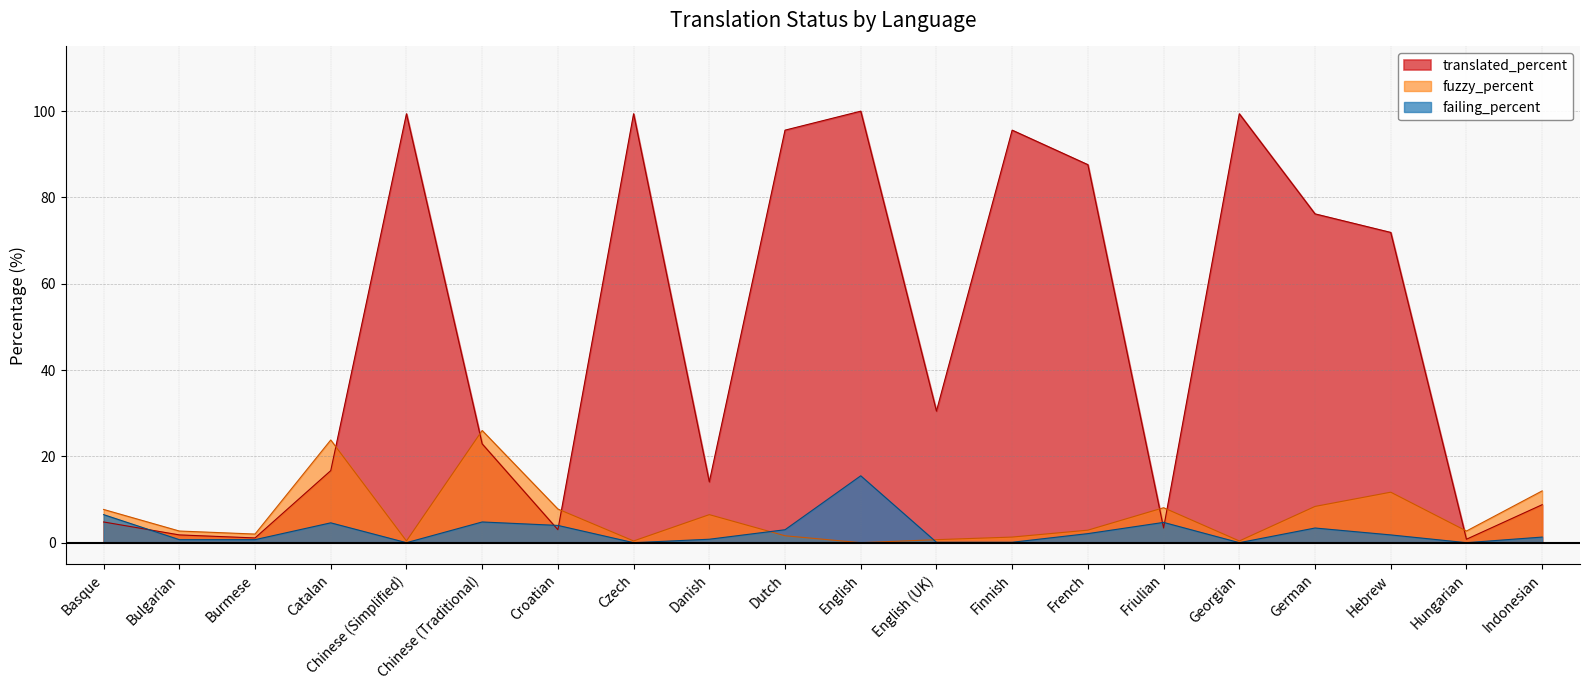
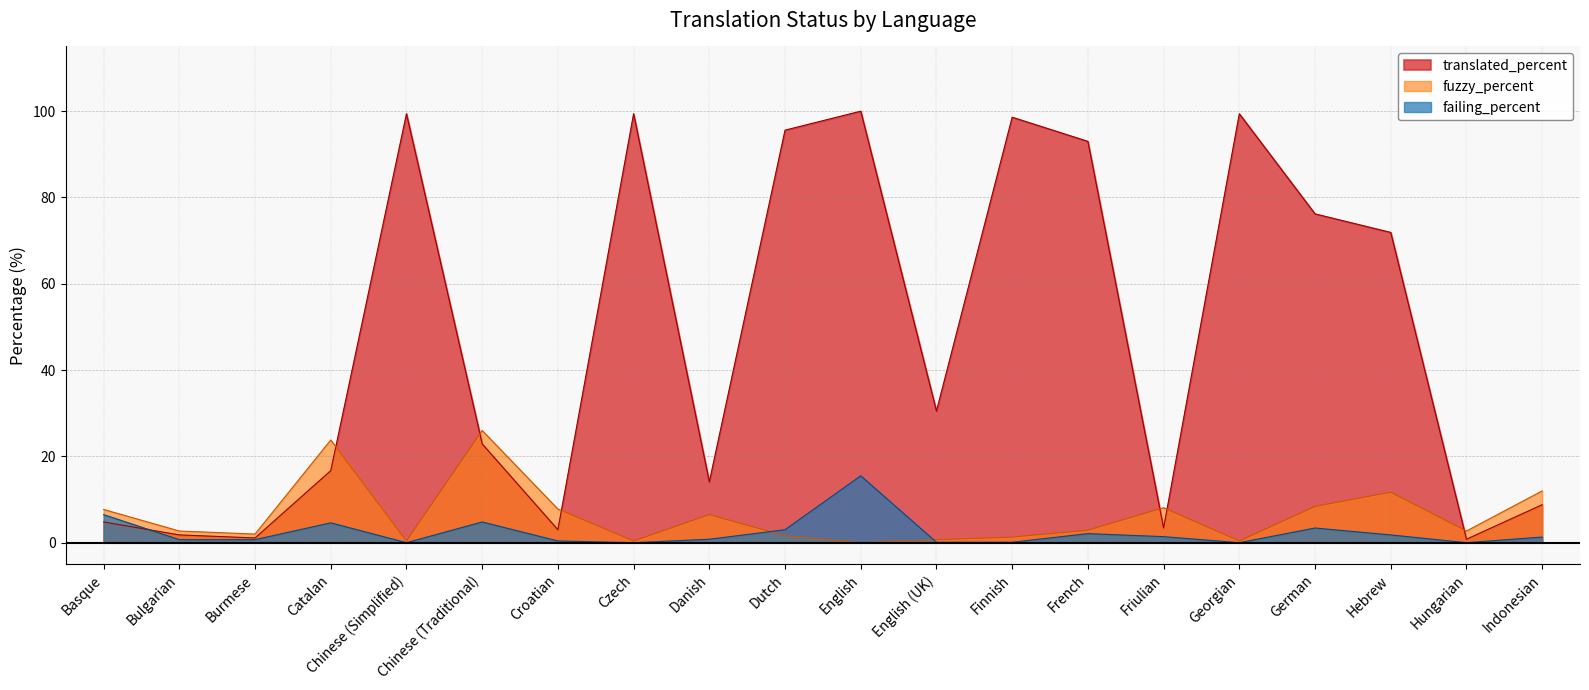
failing_percent, Croatian: 4 -> 0
translated_percent, Finnish: 96 -> 99
translated_percent, French: 88 -> 93
failing_percent, Friulian: 5 -> 1
